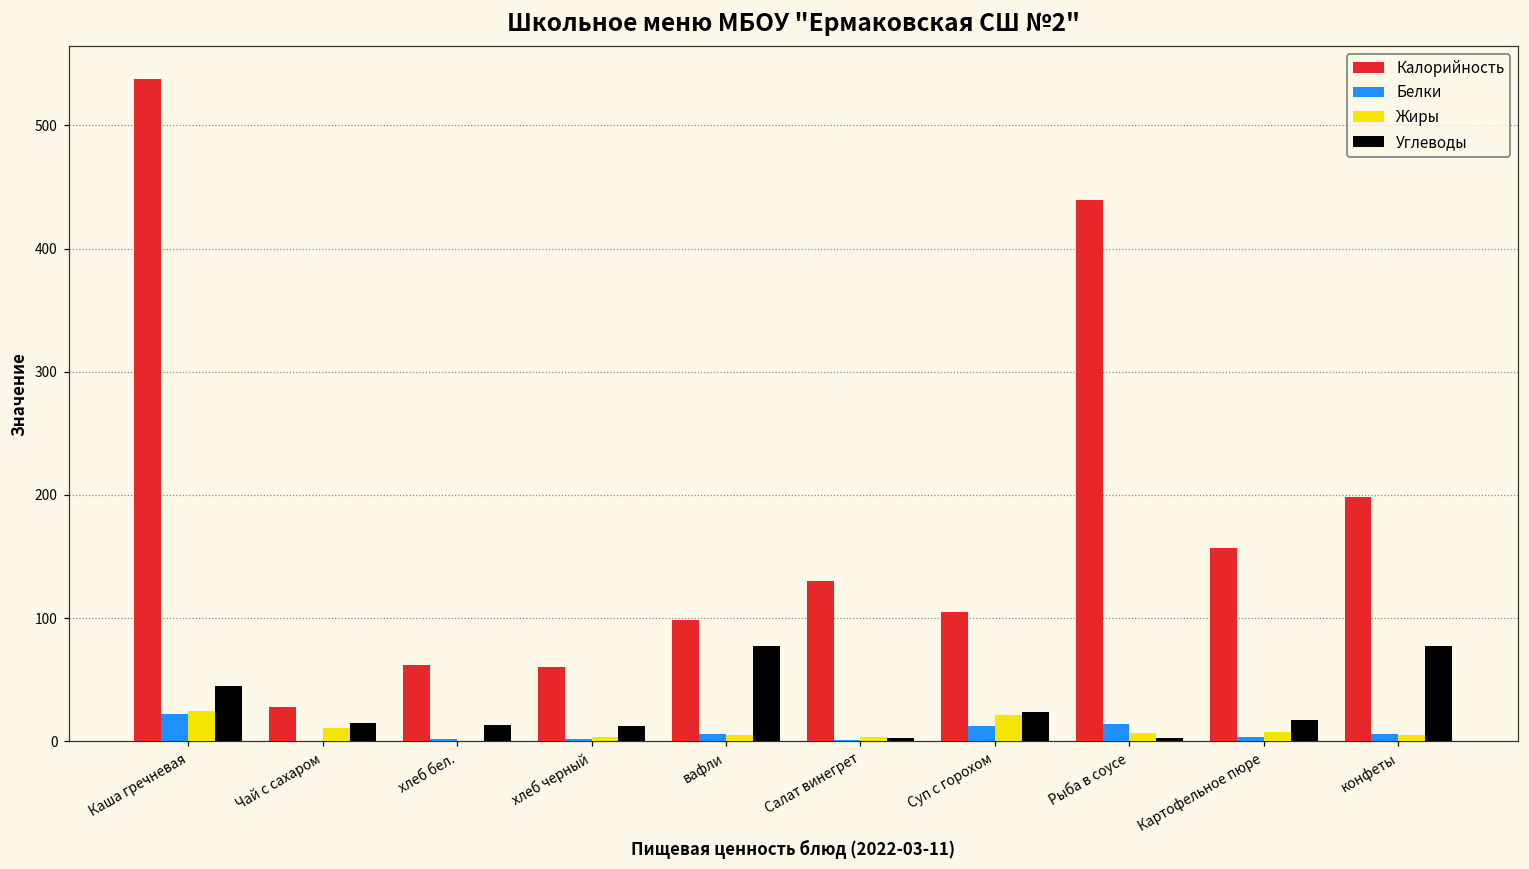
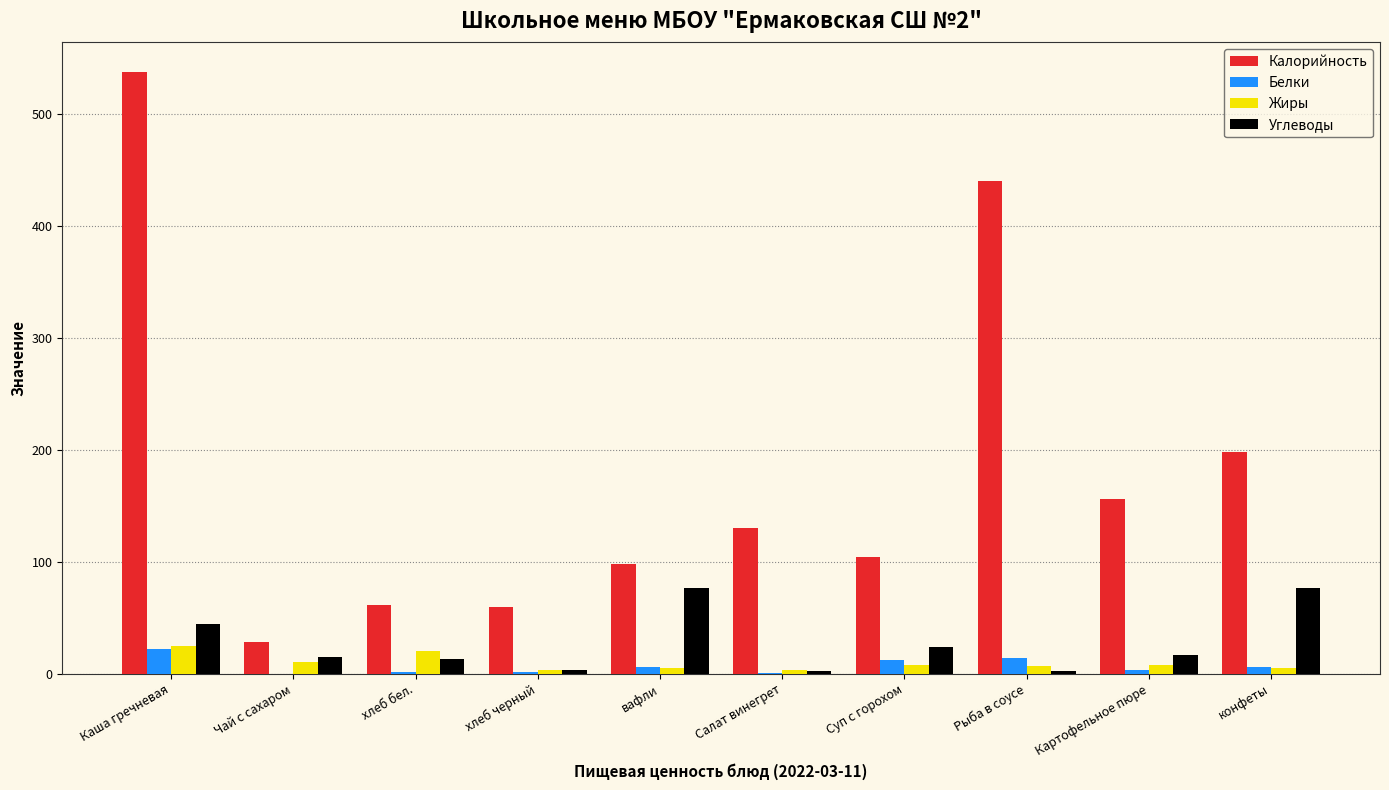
Жиры, хлеб бел.: 0 -> 21
Углеводы, хлеб черный: 13 -> 4
Жиры, Суп с горохом: 22 -> 8
